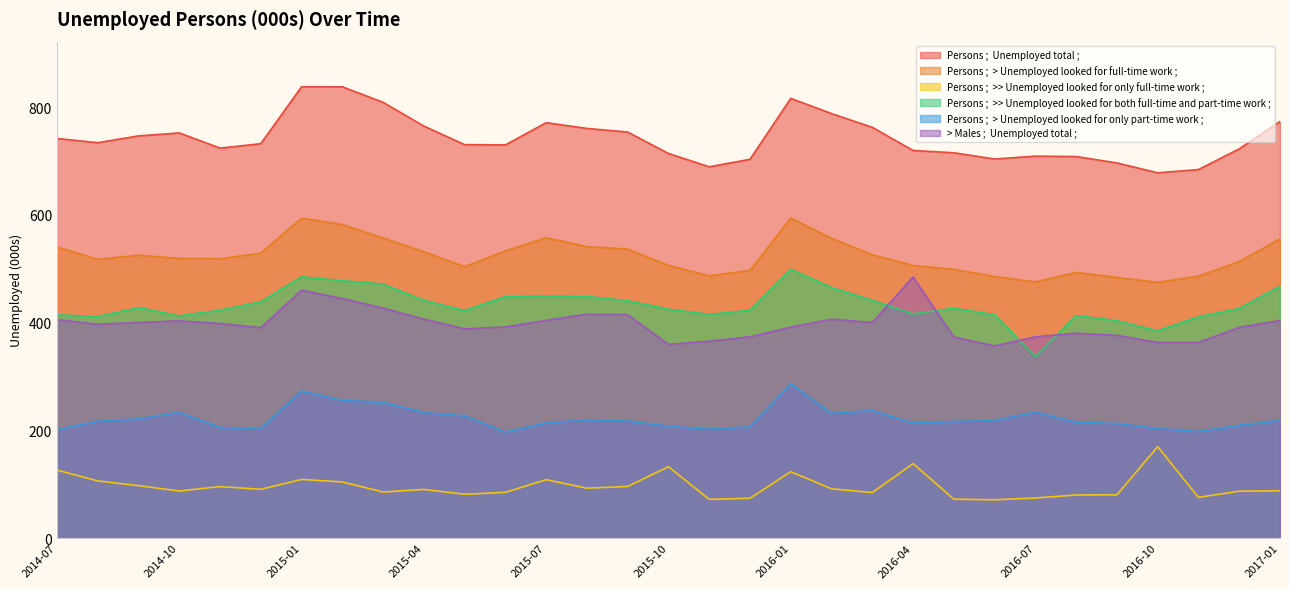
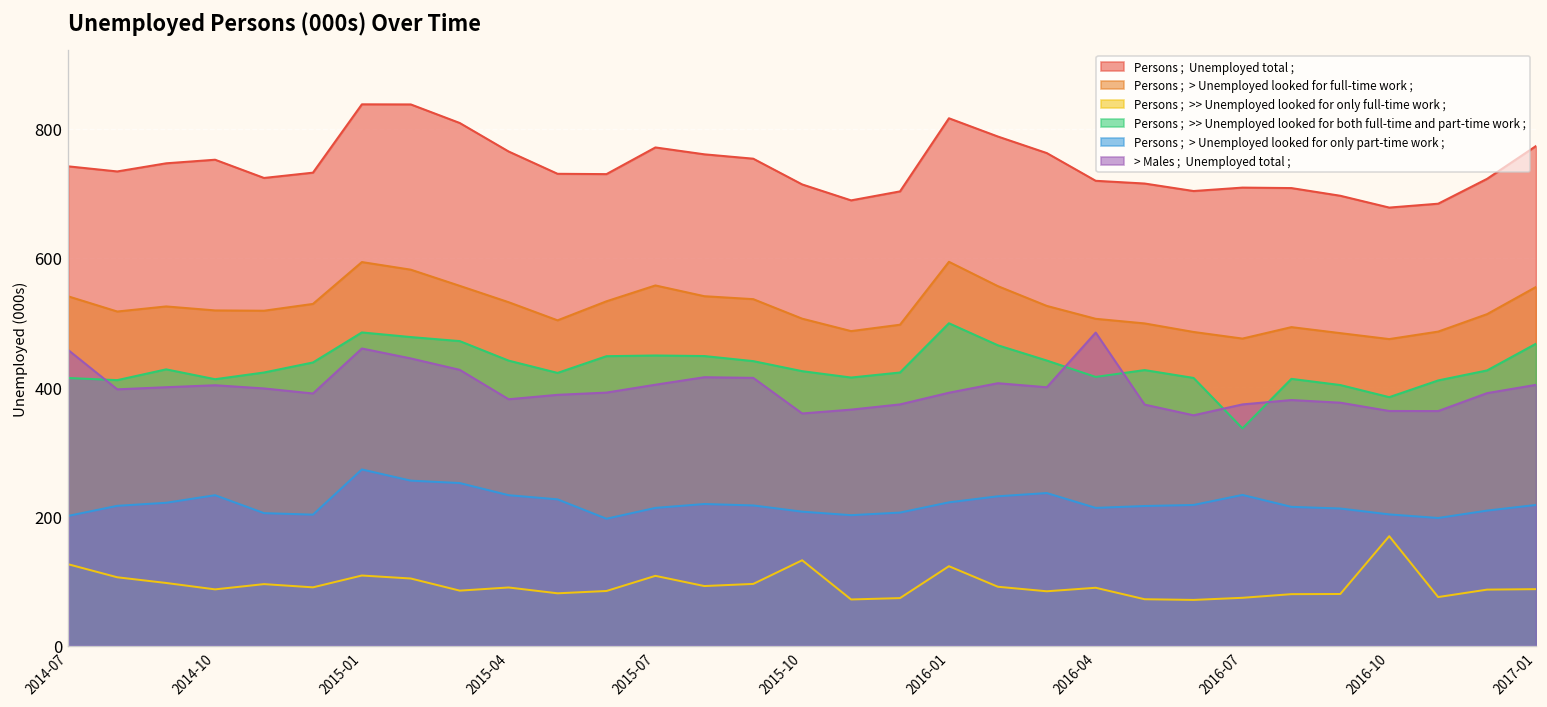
> Males ; Unemployed total ;, 2014-07: 410 -> 460
> Males ; Unemployed total ;, 2015-04: 410 -> 380
Persons ; > Unemployed looked for only part-time work ;, 2016-01: 290 -> 220
Persons ; >> Unemployed looked for only full-time work ;, 2016-04: 140 -> 90
